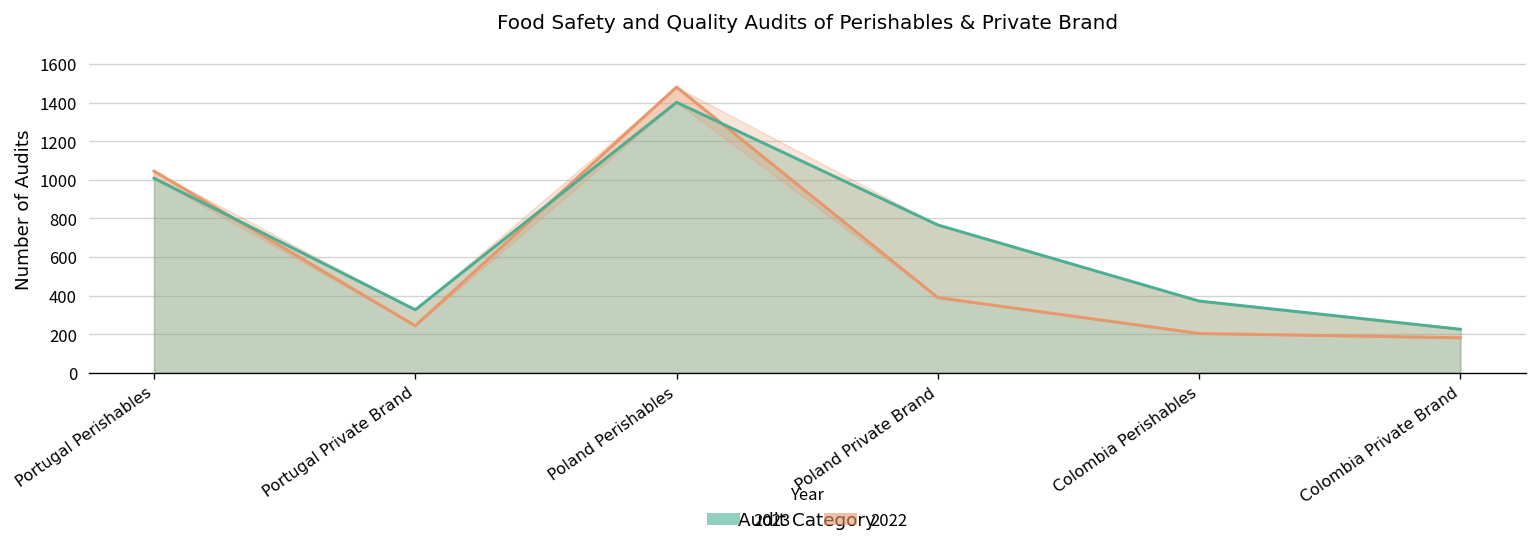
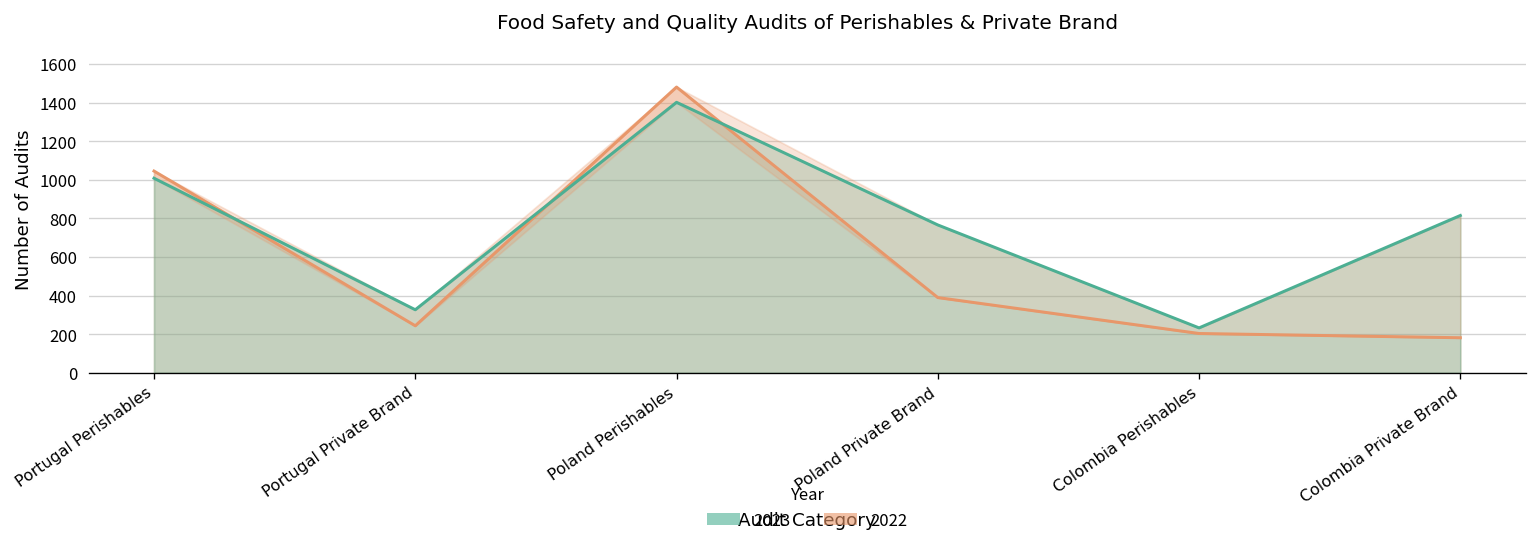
2023, Colombia Perishables: 370 -> 230
2023, Colombia Private Brand: 230 -> 820
